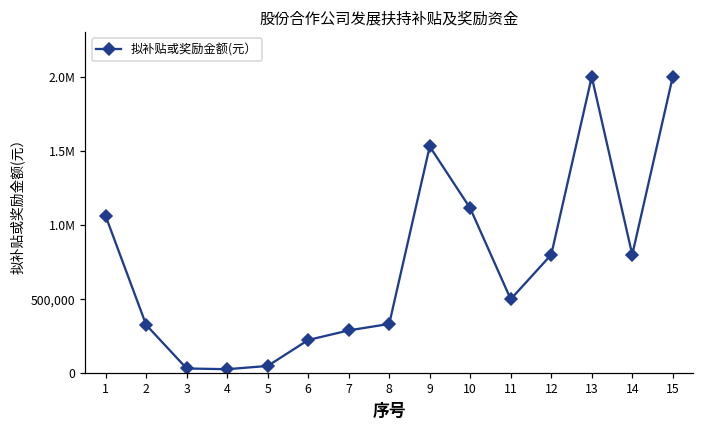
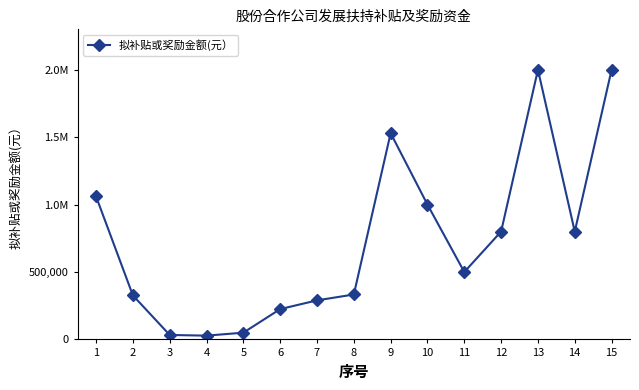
10: 1,110,000 -> 1,000,000
